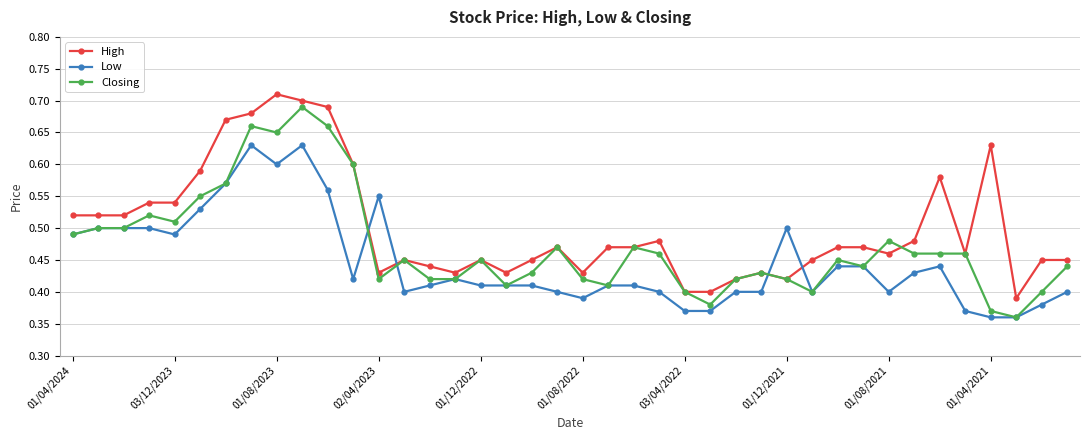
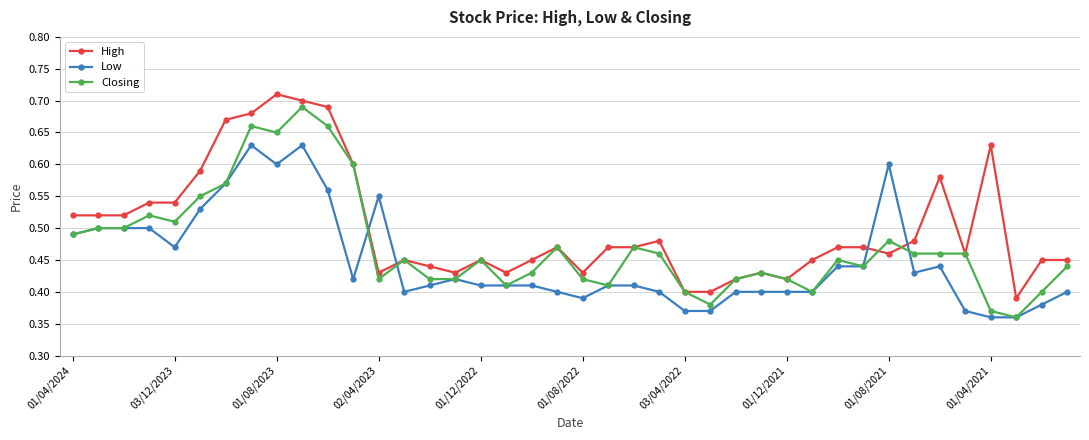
Low, 03/12/2023: 0.49 -> 0.47
Low, 01/12/2021: 0.5 -> 0.4
Low, 01/08/2021: 0.4 -> 0.6
